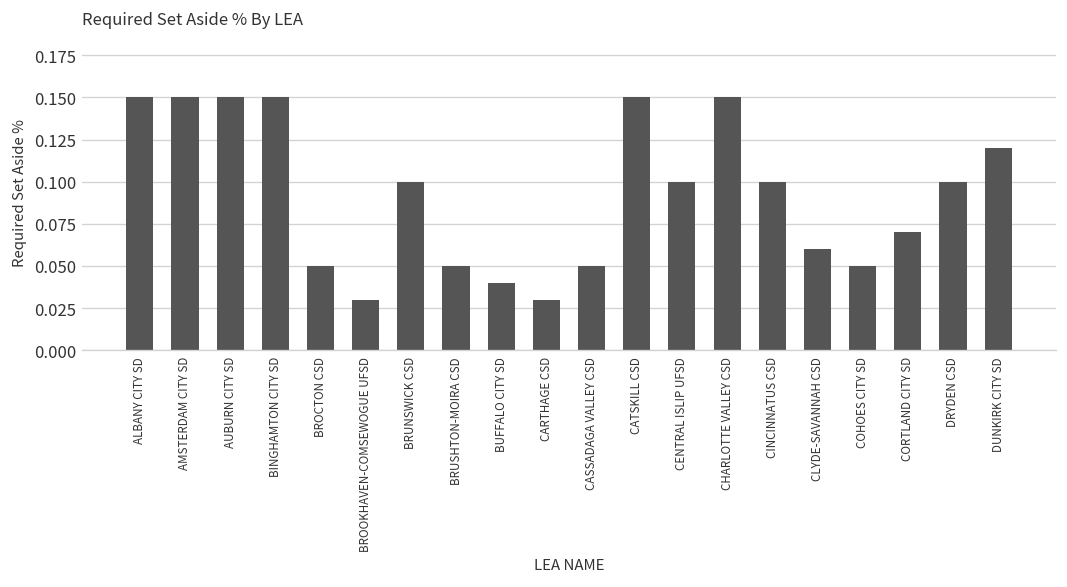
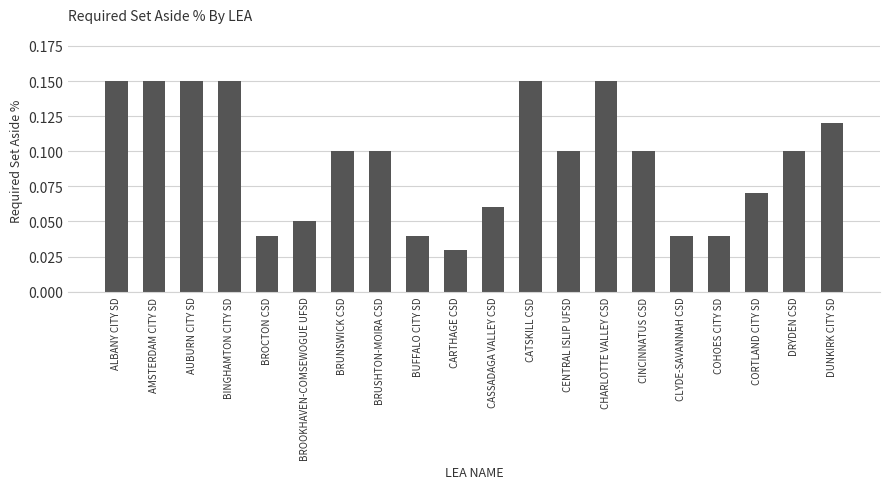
BROCTON CSD: 0.05 -> 0.04
BROOKHAVEN-COMSEWOGUE UFSD: 0.03 -> 0.05
BRUSHTON-MOIRA CSD: 0.05 -> 0.10
CASSADAGA VALLEY CSD: 0.05 -> 0.06
CLYDE-SAVANNAH CSD: 0.06 -> 0.04
COHOES CITY SD: 0.05 -> 0.04
